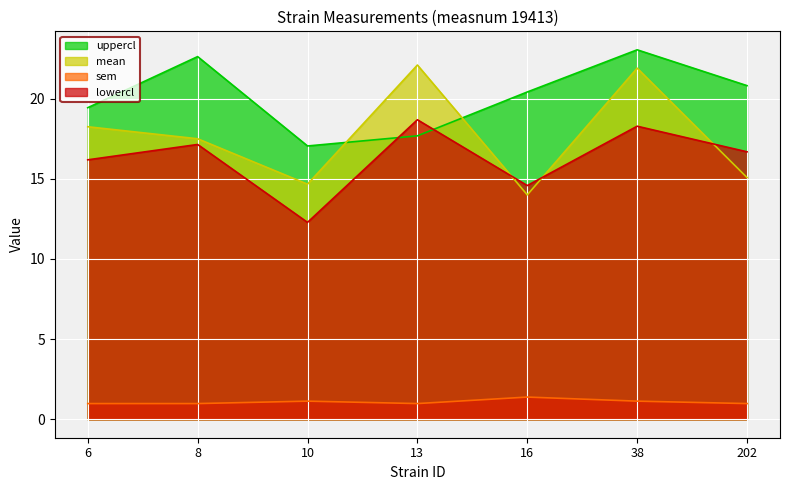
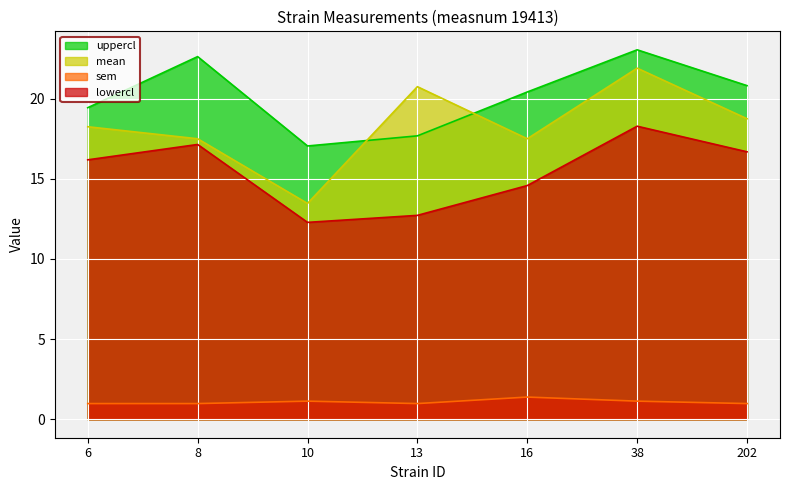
mean, 10: 14.7 -> 13.5
mean, 13: 22.1 -> 20.8
lowercl, 13: 18.7 -> 12.7
mean, 16: 14.0 -> 17.5
mean, 202: 15.1 -> 18.8
